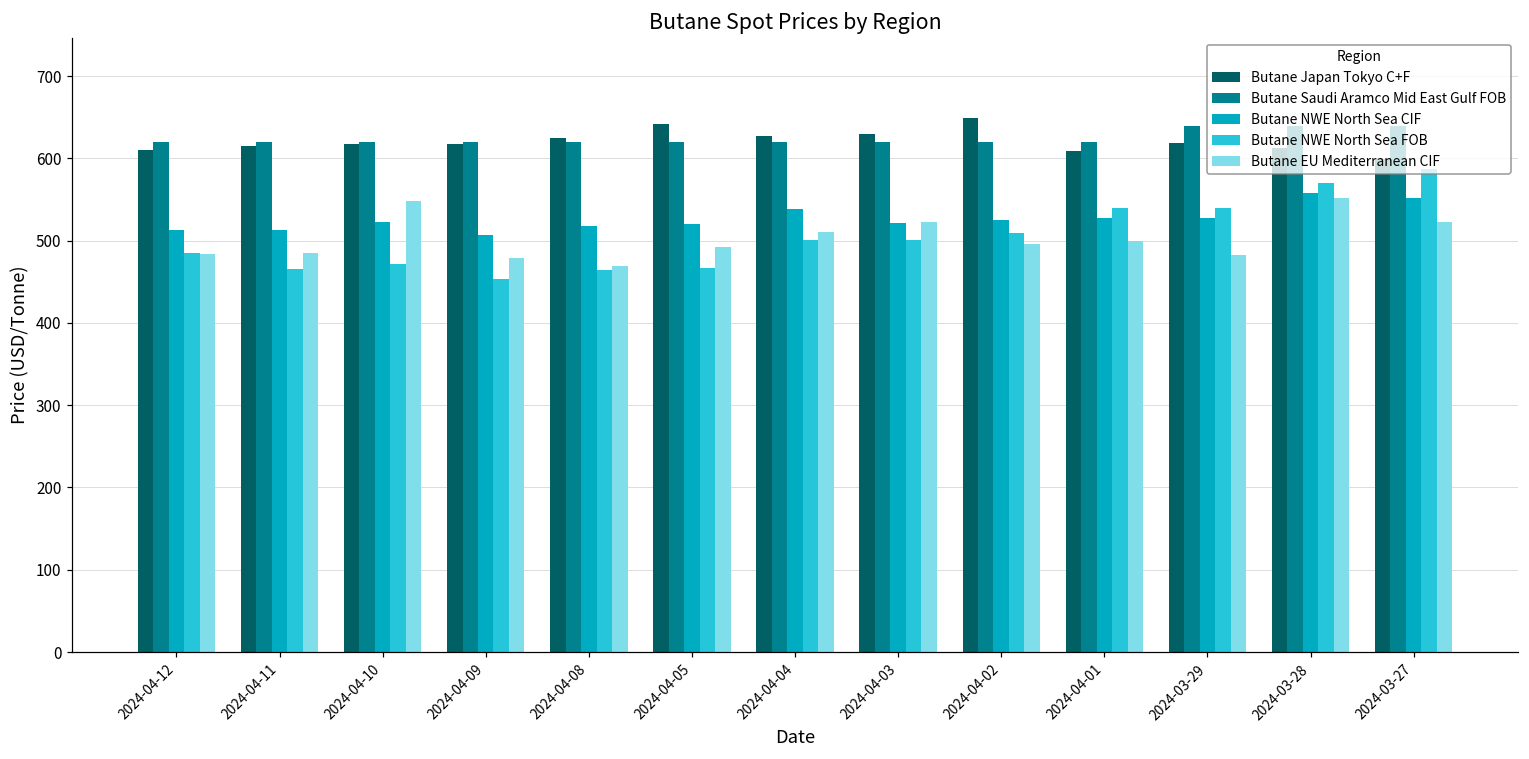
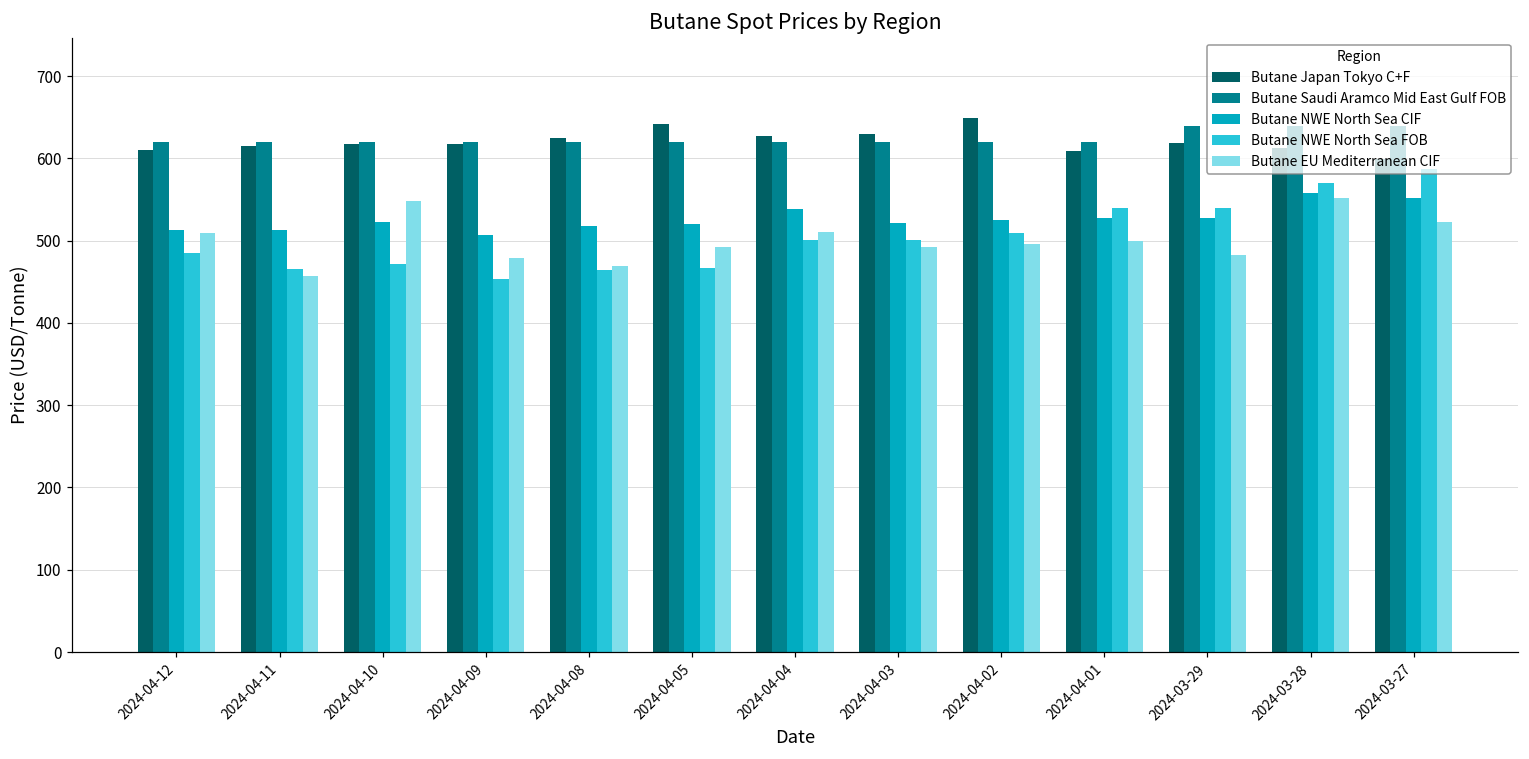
Butane EU Mediterranean CIF, 2024-04-12: 480 -> 510
Butane EU Mediterranean CIF, 2024-04-11: 480 -> 460
Butane EU Mediterranean CIF, 2024-04-03: 520 -> 490
